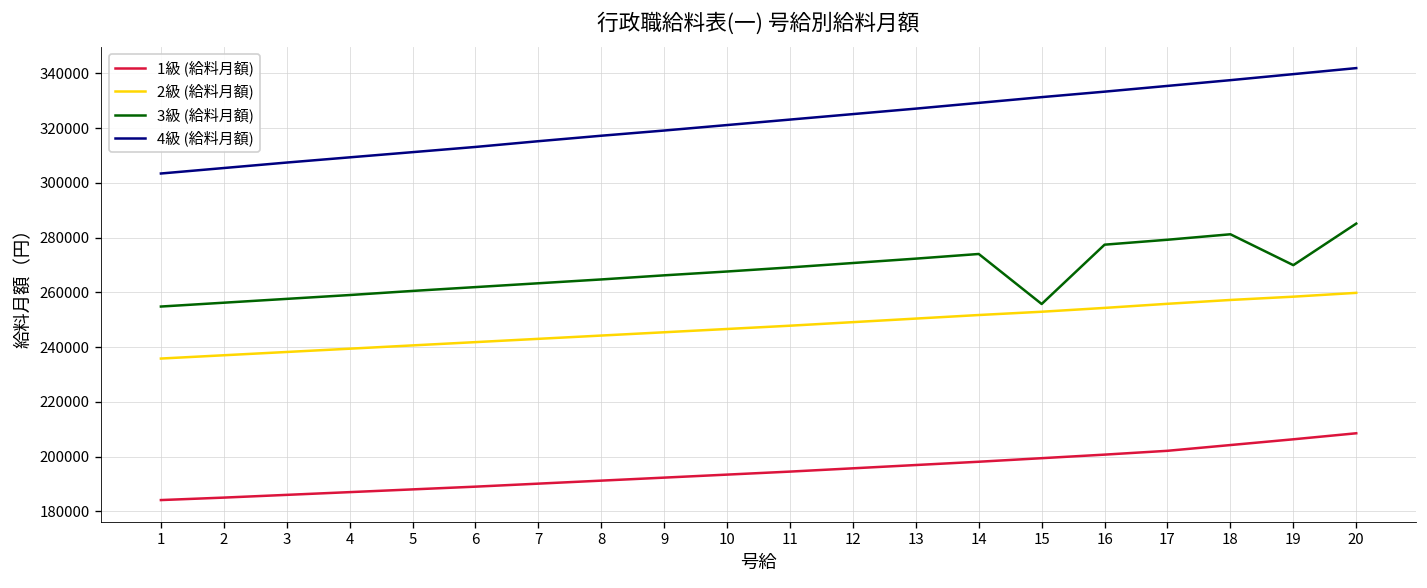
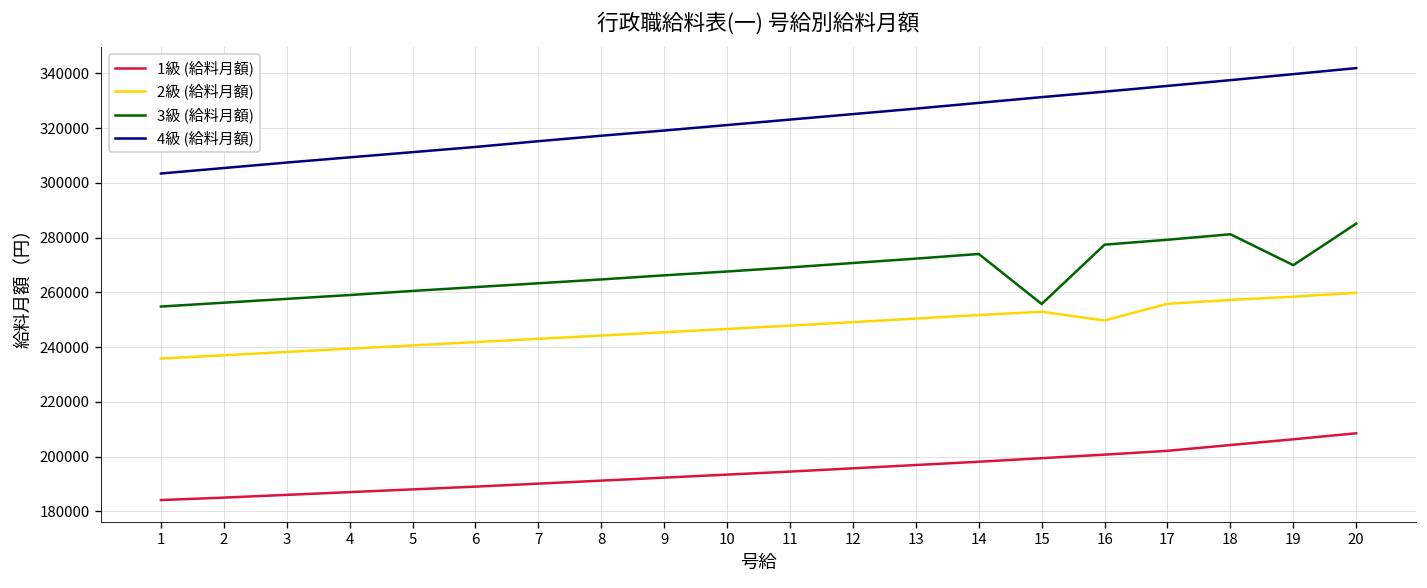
2級 (給料月額), 16: 254000 -> 250000
